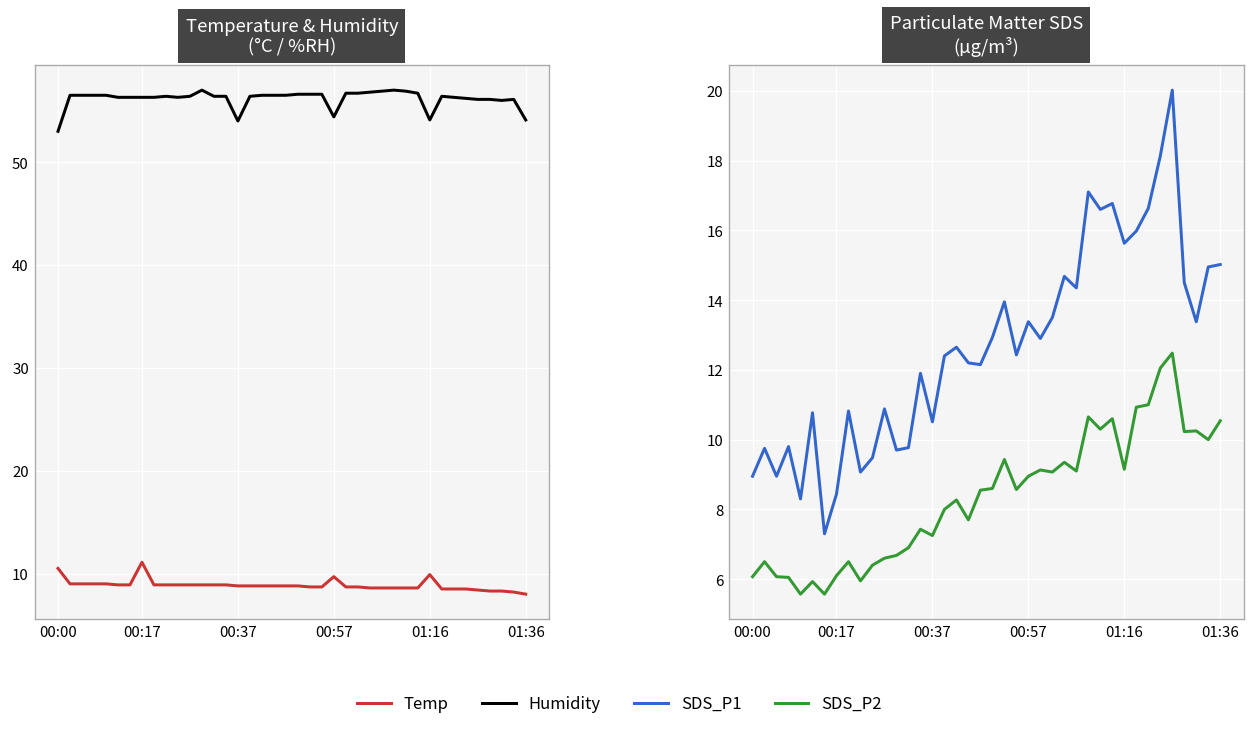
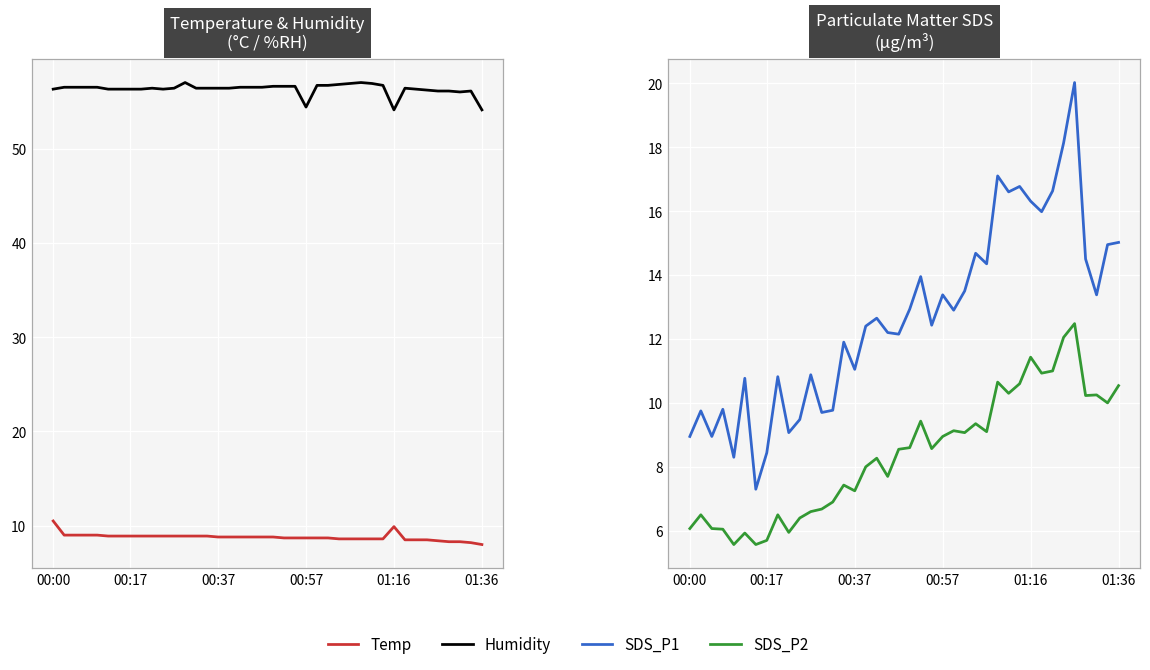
Temperature & Humidity (°C / %RH), Humidity, 00:00: 53 -> 56
Temperature & Humidity (°C / %RH), Temp, 00:17: 11 -> 9
Temperature & Humidity (°C / %RH), Humidity, 00:37: 54 -> 56
Temperature & Humidity (°C / %RH), Temp, 00:57: 10 -> 9
Particulate Matter SDS (µg/m³), SDS_P2, 00:17: 6.1 -> 5.7
Particulate Matter SDS (µg/m³), SDS_P1, 00:37: 10.5 -> 11.1
Particulate Matter SDS (µg/m³), SDS_P1, 01:16: 15.6 -> 16.3
Particulate Matter SDS (µg/m³), SDS_P2, 01:16: 9.2 -> 11.4
